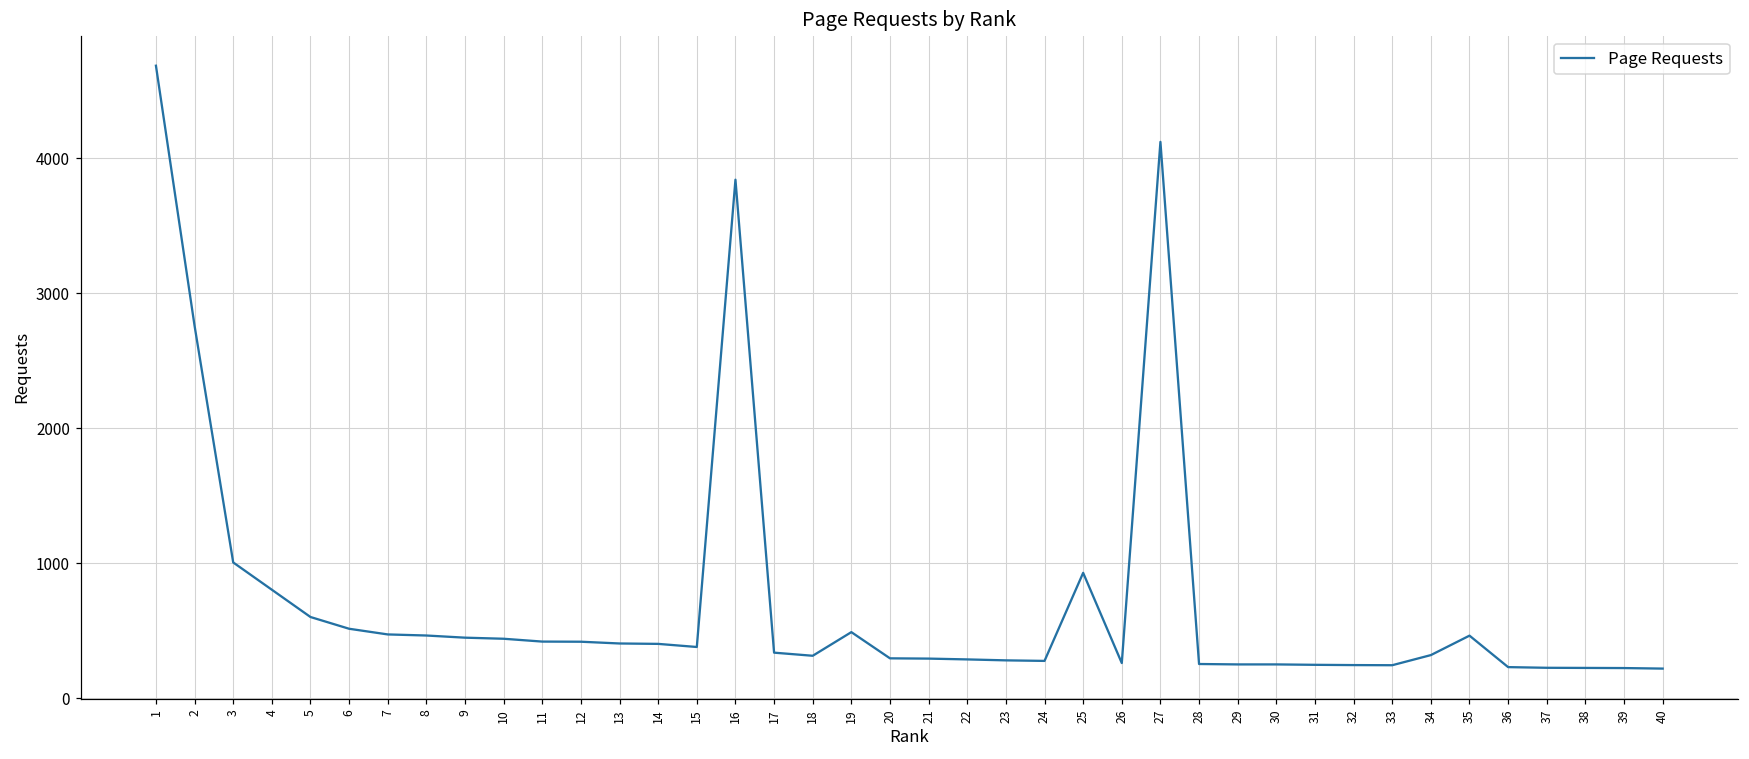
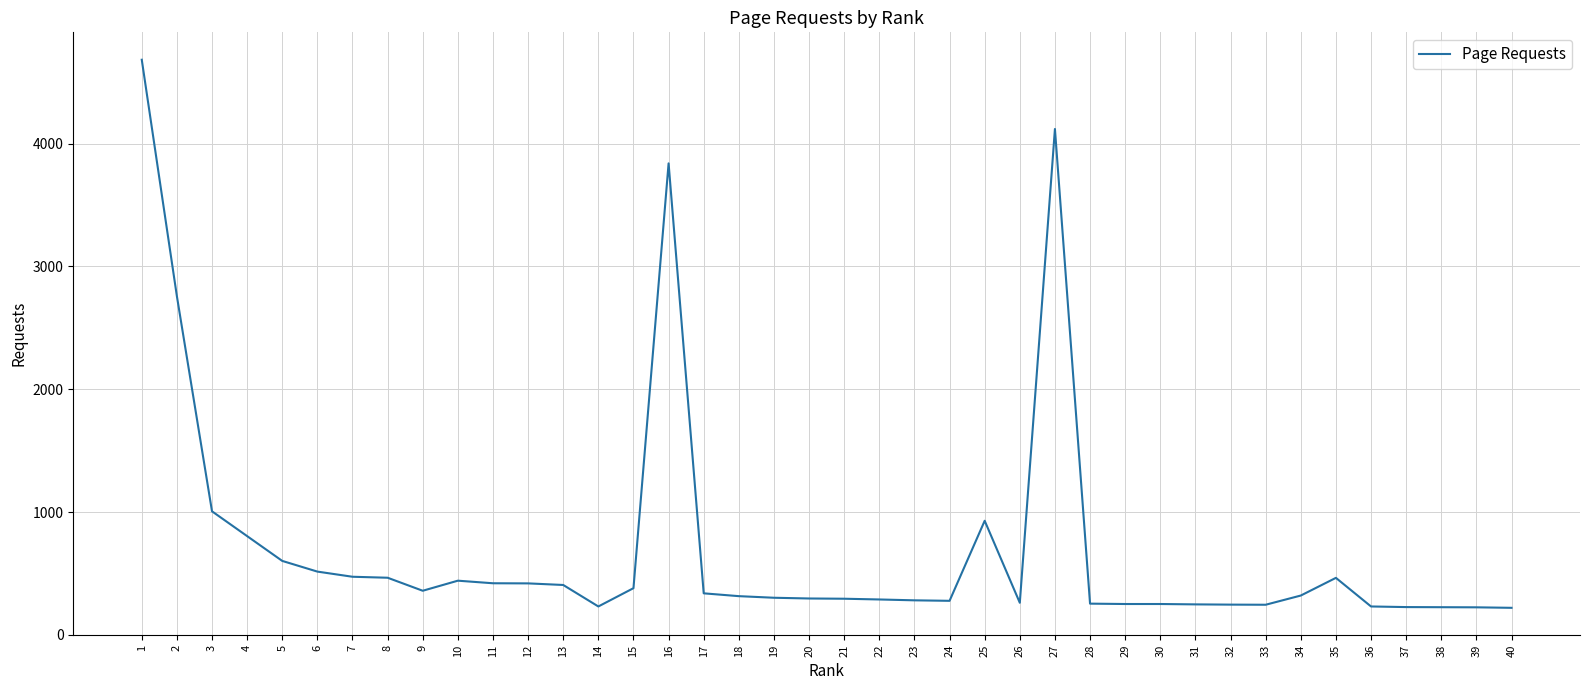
9: 450 -> 360
14: 400 -> 230
19: 490 -> 300
